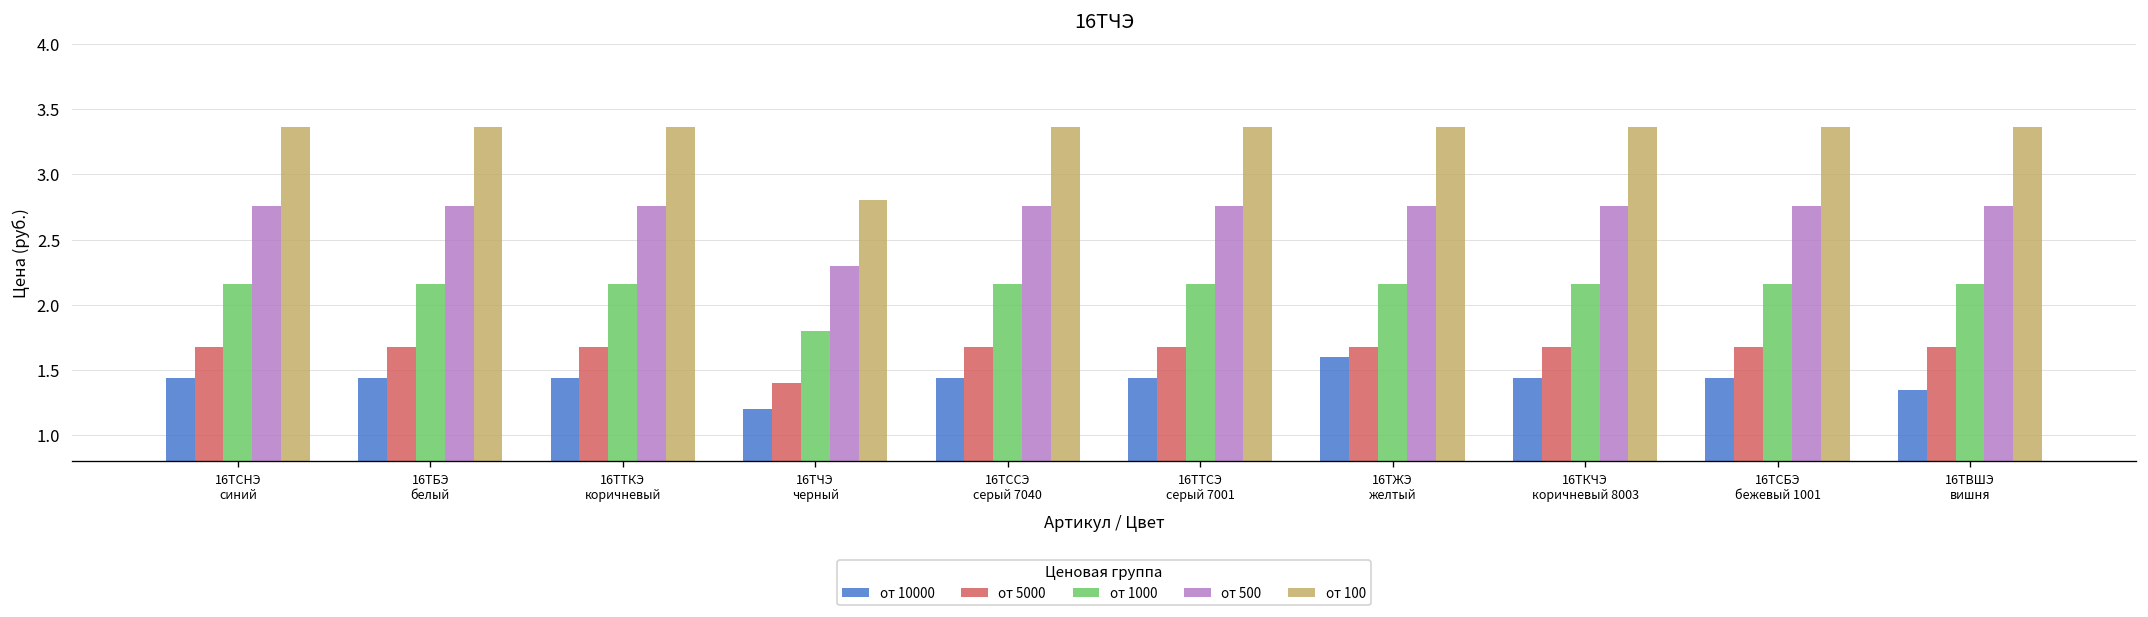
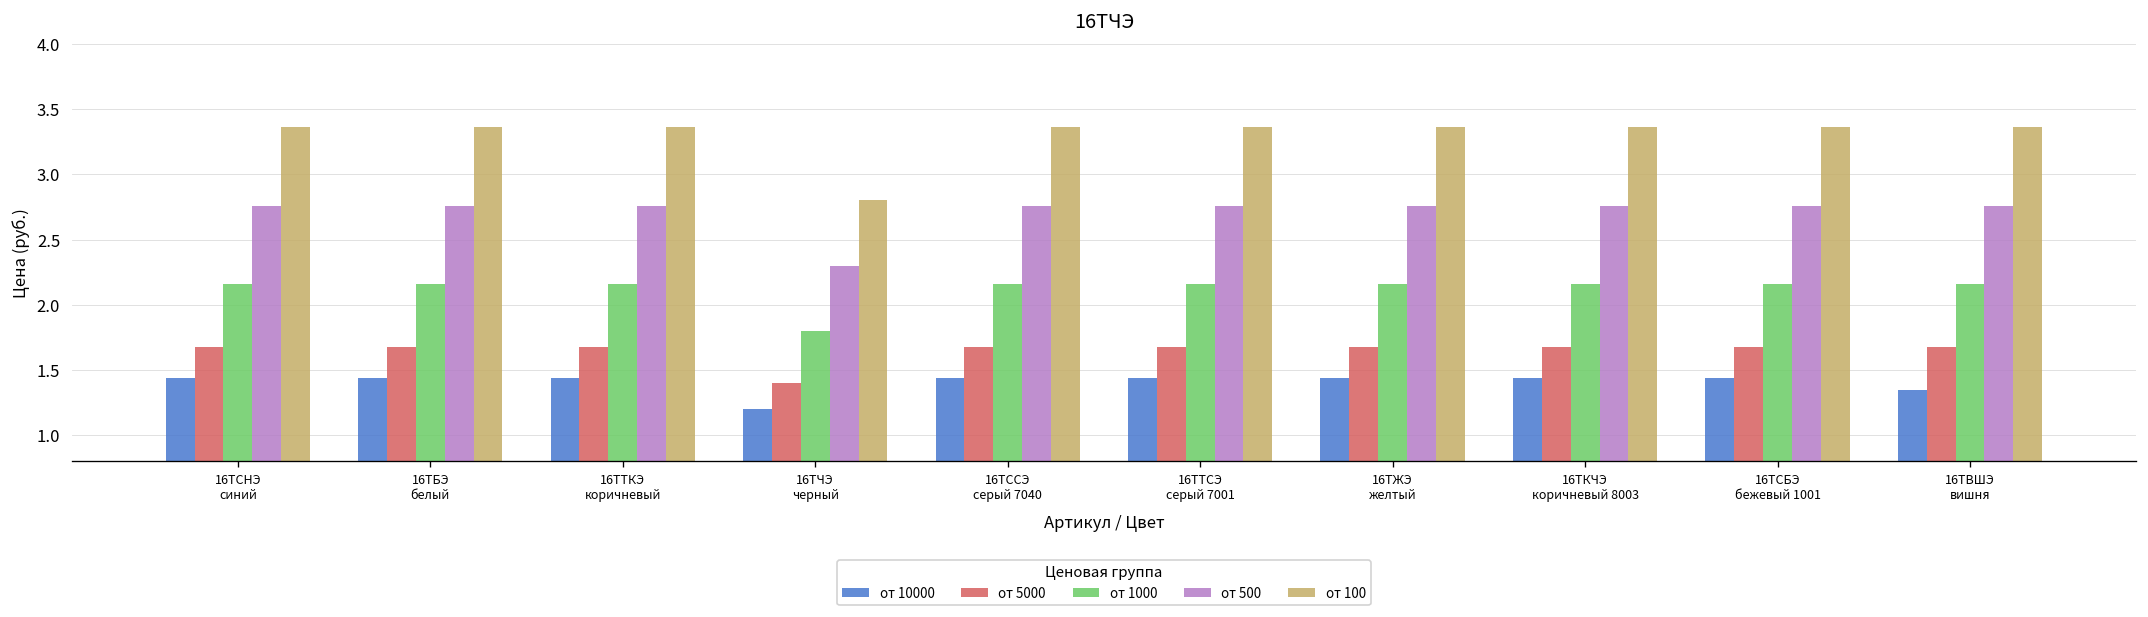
от 10000, 16ТЖЭ желтый: 1.60 -> 1.44
